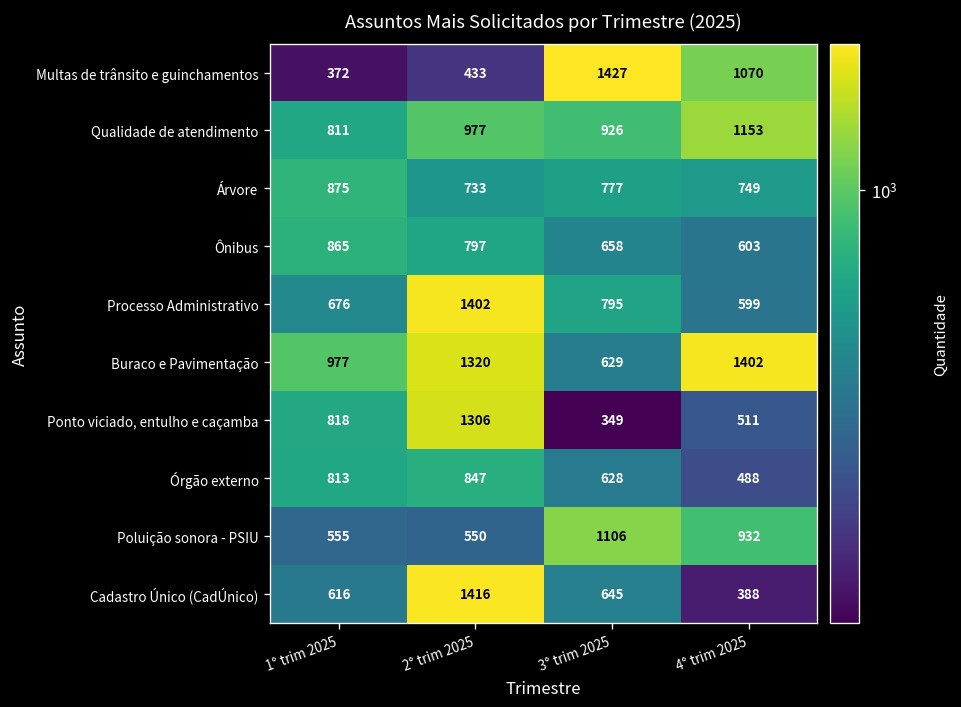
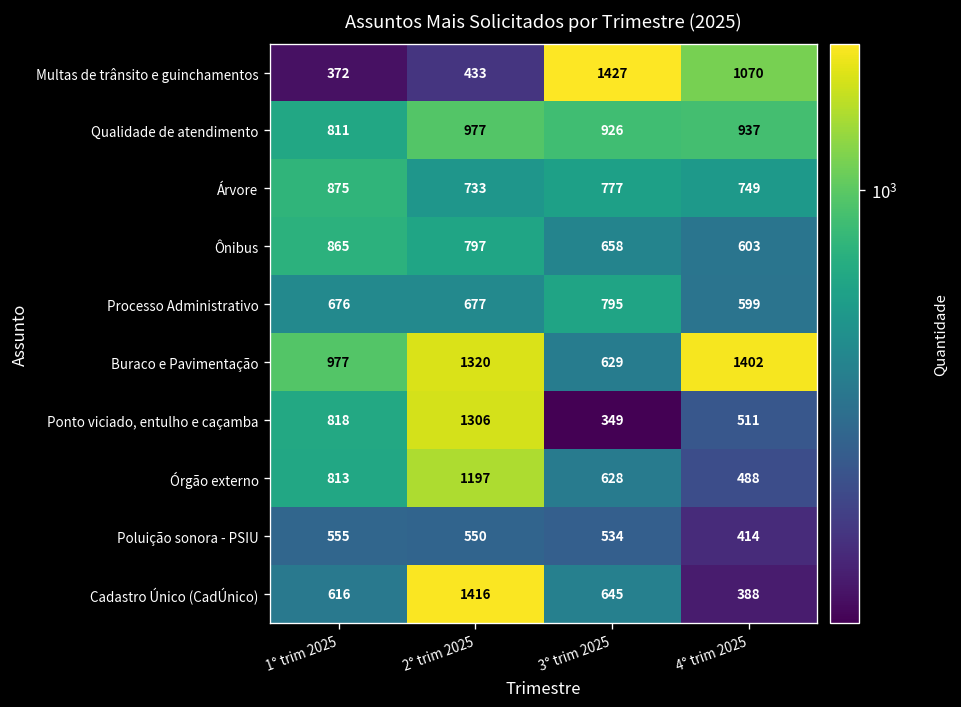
Qualidade de atendimento, 4° trim 2025: 1153 -> 937
Processo Administrativo, 2° trim 2025: 1402 -> 677
Órgão externo, 2° trim 2025: 847 -> 1197
Poluição sonora - PSIU, 3° trim 2025: 1106 -> 534
Poluição sonora - PSIU, 4° trim 2025: 932 -> 414
